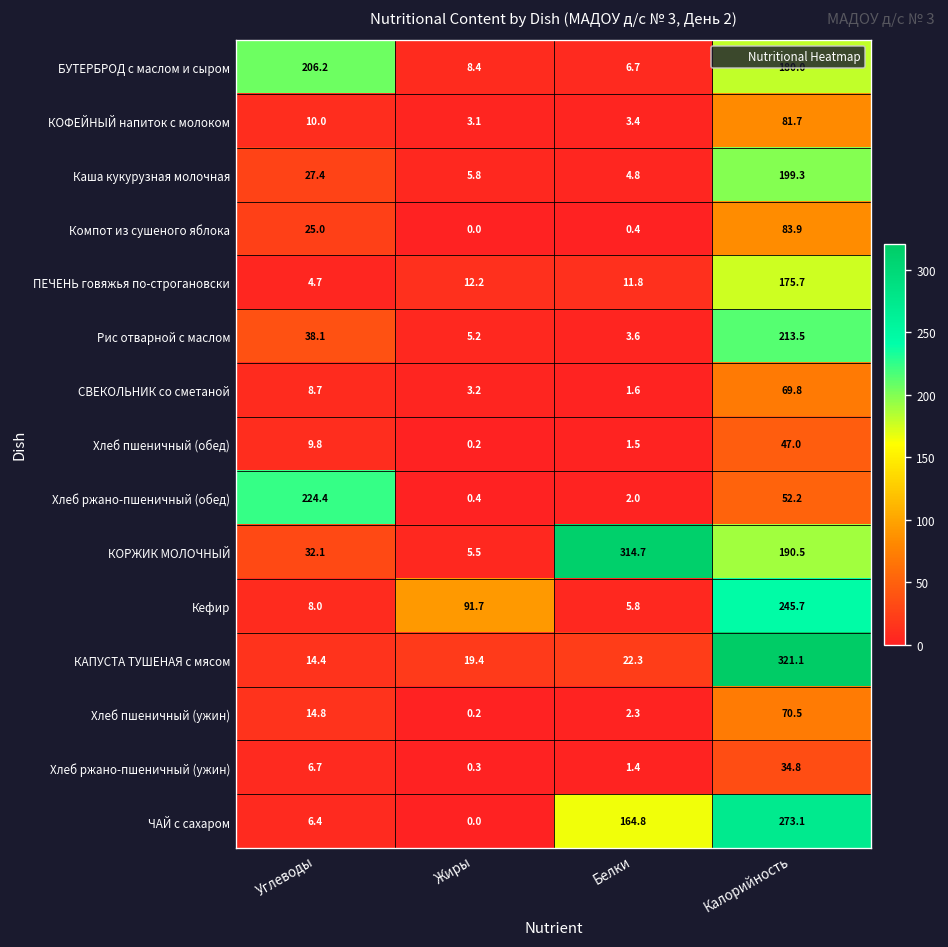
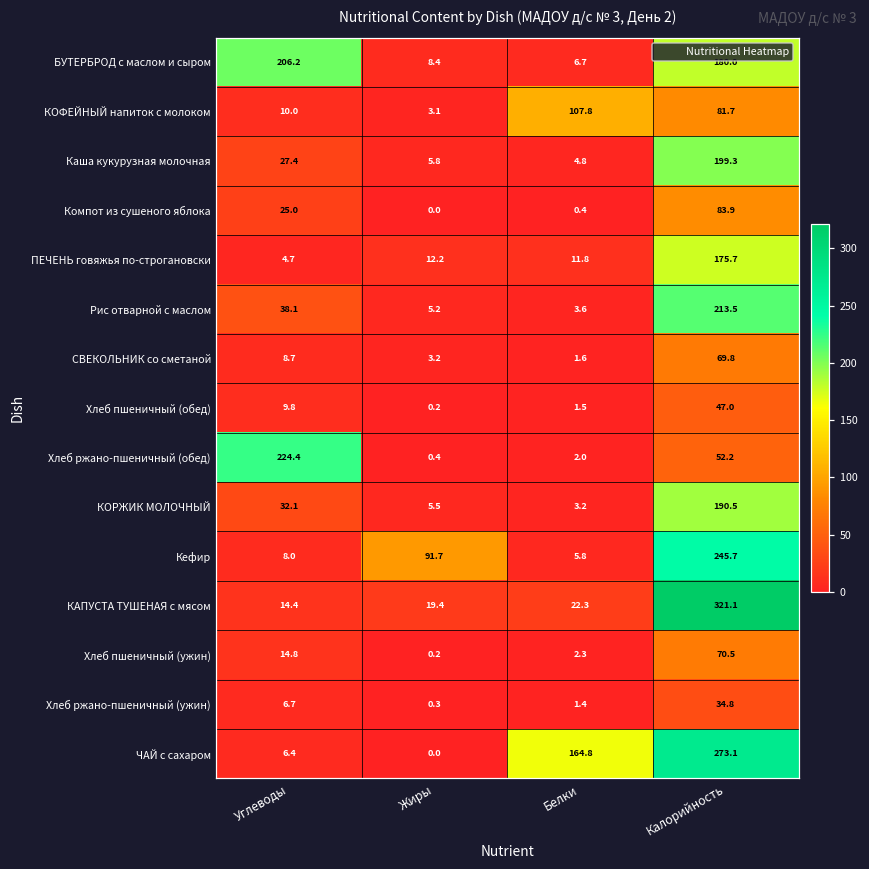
КОФЕЙНЫЙ напиток с молоком, Белки: 3.4 -> 107.8
КОРЖИК МОЛОЧНЫЙ, Белки: 314.7 -> 3.2
